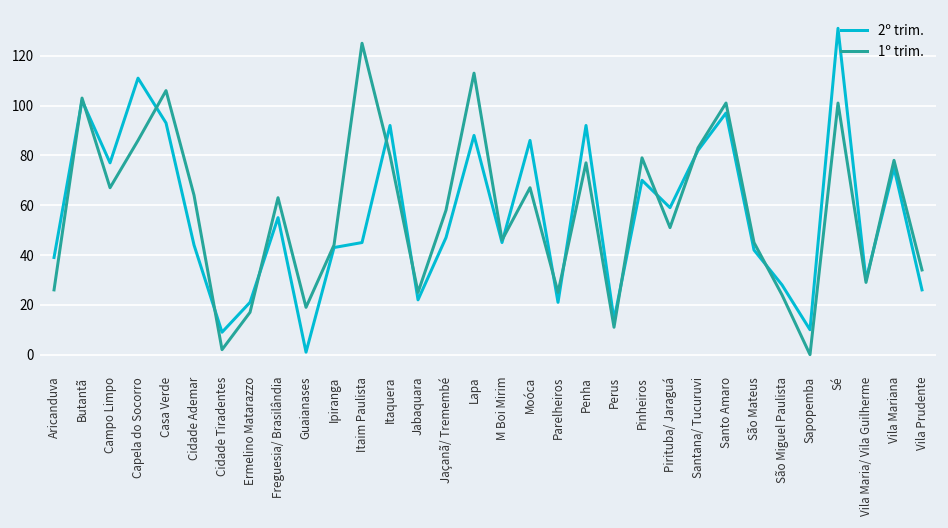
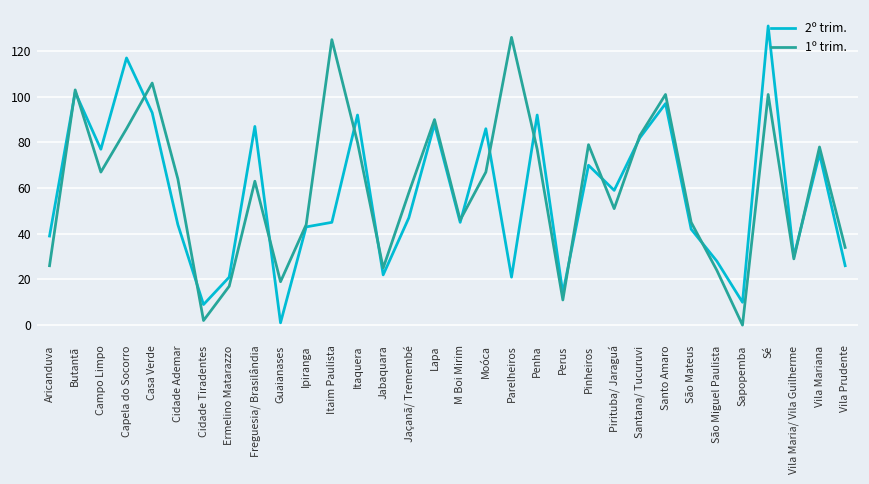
2º trim., Capela do Socorro: 111 -> 117
2º trim., Freguesia/ Brasilândia: 55 -> 87
1º trim., Lapa: 113 -> 90
1º trim., Parelheiros: 25 -> 126
